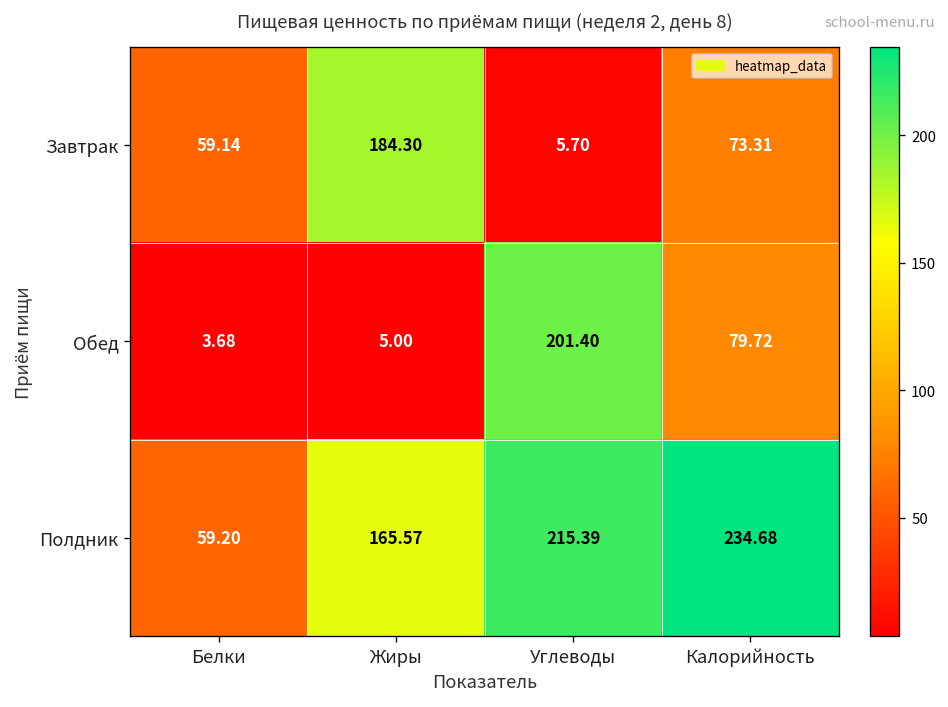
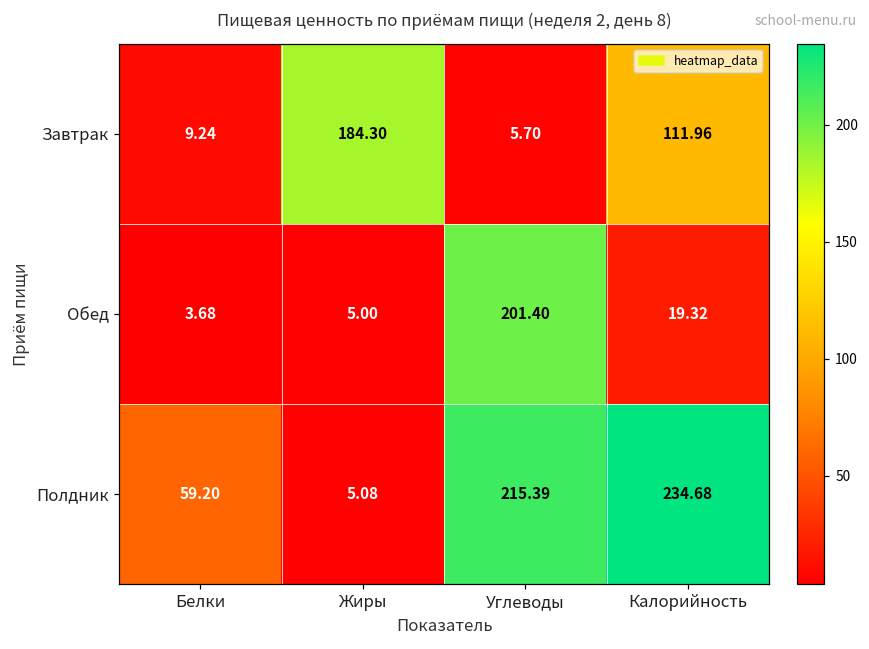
Завтрак, Белки: 59.14 -> 9.24
Завтрак, Калорийность: 73.31 -> 111.96
Обед, Калорийность: 79.72 -> 19.32
Полдник, Жиры: 165.57 -> 5.08
